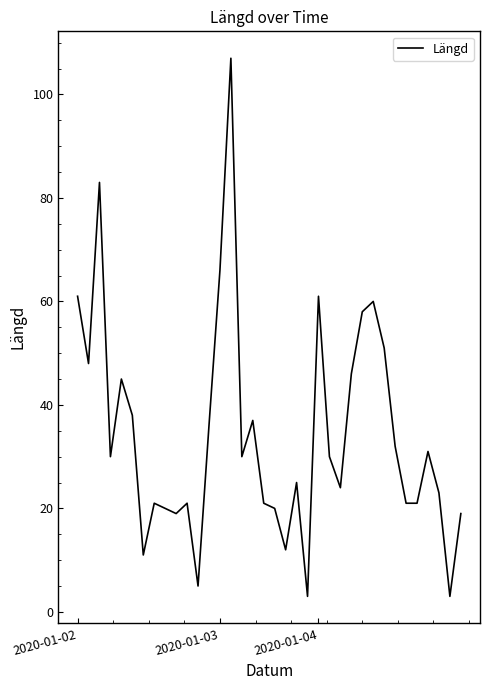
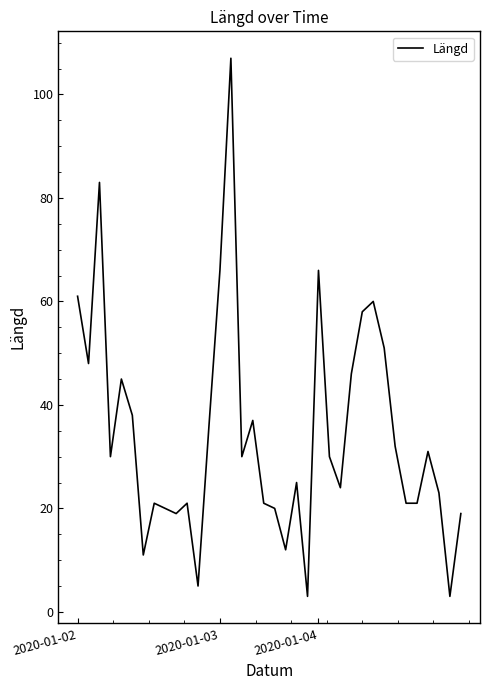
2020-01-04: 61 -> 66
